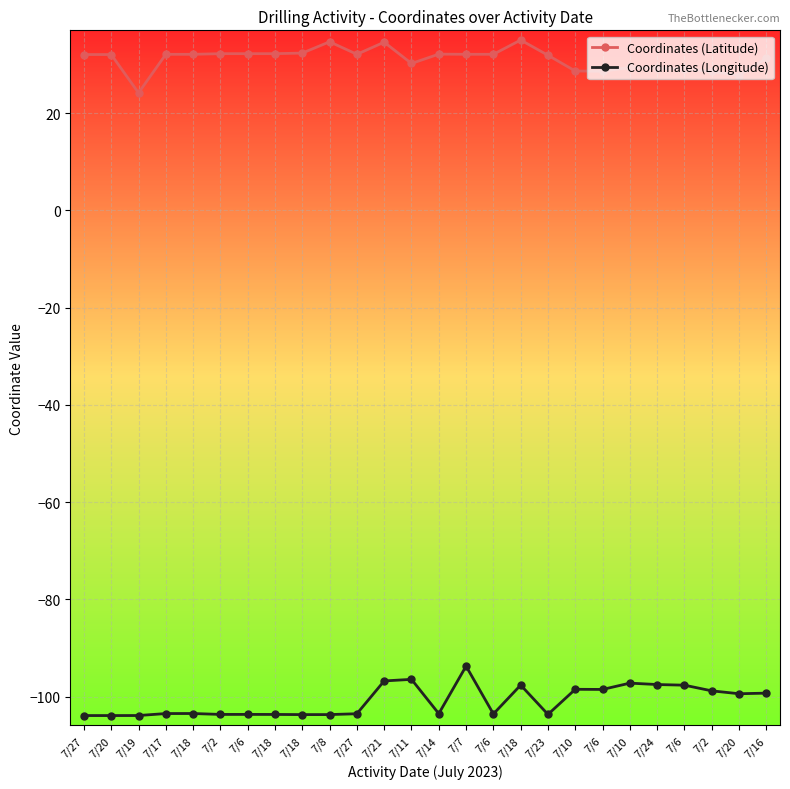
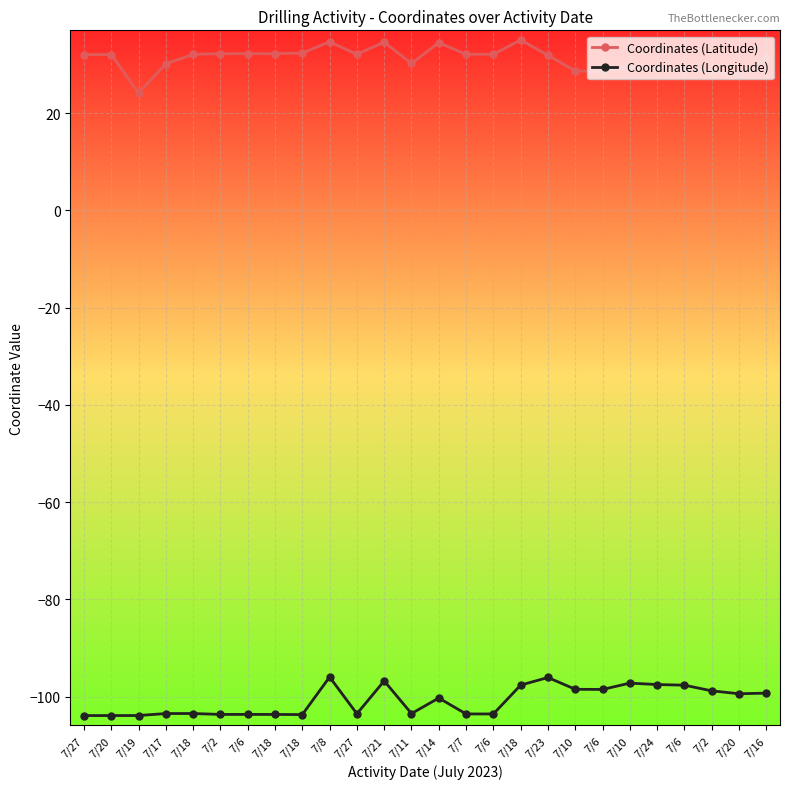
Coordinates (Latitude), 7/17: 32 -> 30
Coordinates (Longitude), 7/8: -104 -> -96
Coordinates (Longitude), 7/11: -96 -> -103
Coordinates (Latitude), 7/14: 32 -> 35
Coordinates (Longitude), 7/14: -104 -> -100
Coordinates (Longitude), 7/7: -94 -> -104
Coordinates (Longitude), 7/23: -104 -> -96
